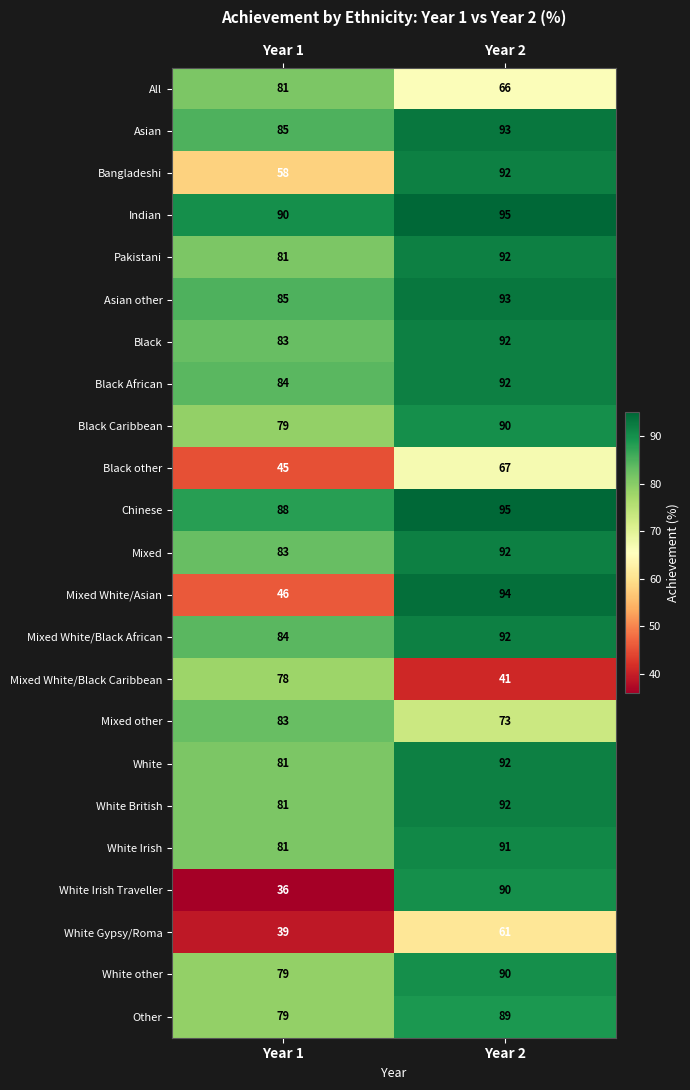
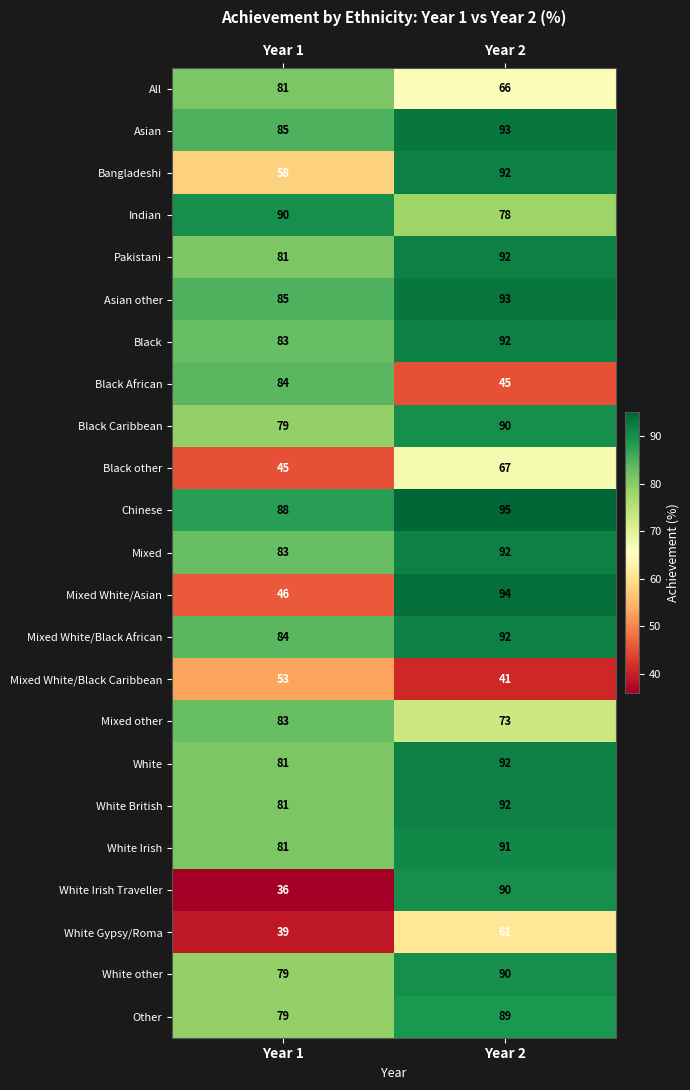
Indian, Year 2: 95 -> 78
Black African, Year 2: 92 -> 45
Mixed White/Black Caribbean, Year 1: 78 -> 53
